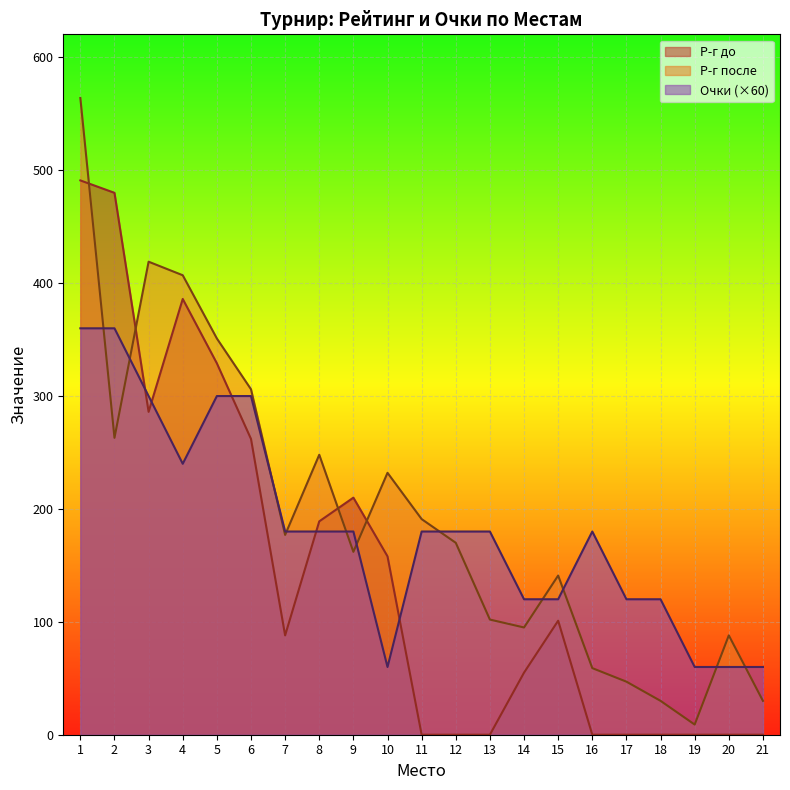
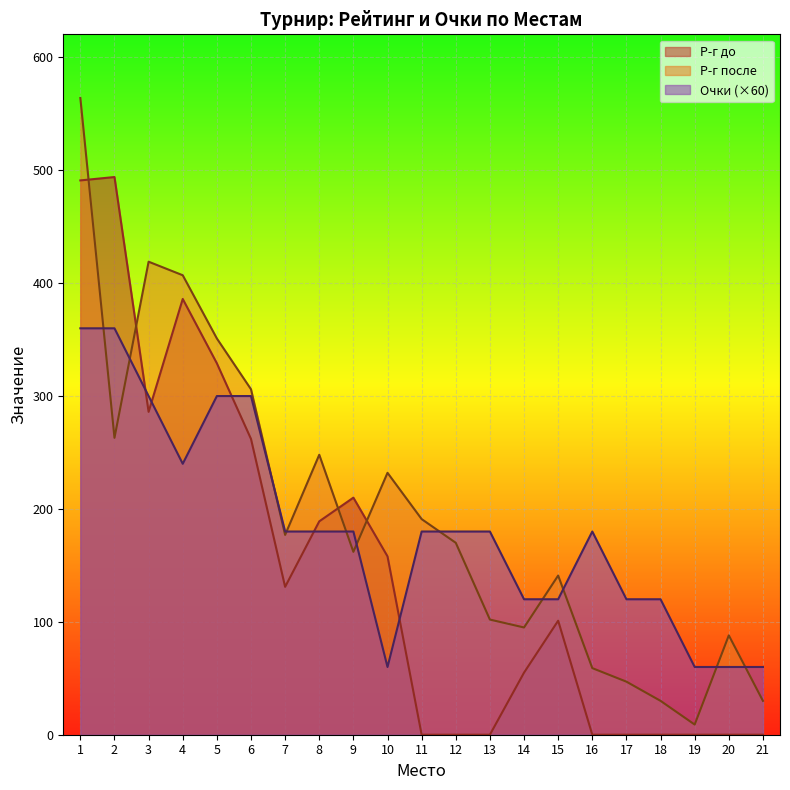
Р-г до, 2: 480 -> 494
Р-г до, 7: 88 -> 131
